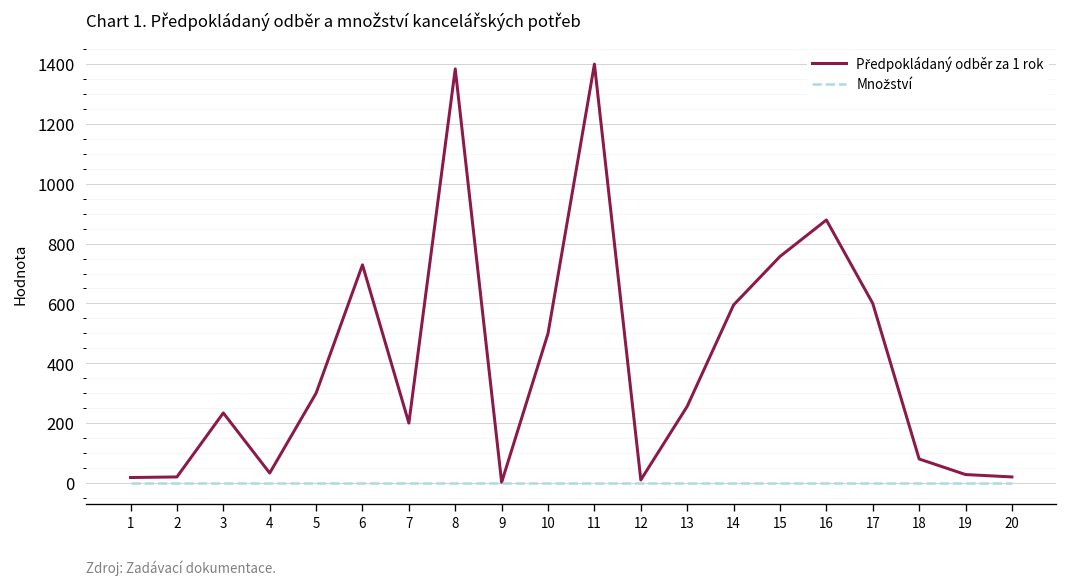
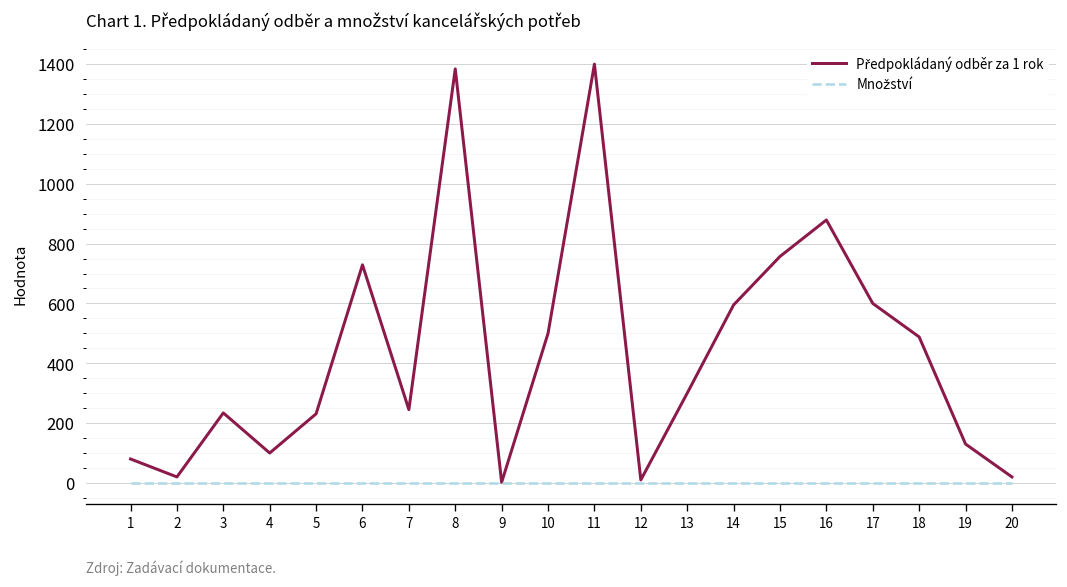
Předpokládaný odběr za 1 rok, 1: 20 -> 80
Předpokládaný odběr za 1 rok, 4: 30 -> 100
Předpokládaný odběr za 1 rok, 5: 300 -> 230
Předpokládaný odběr za 1 rok, 7: 200 -> 250
Předpokládaný odběr za 1 rok, 13: 260 -> 300
Předpokládaný odběr za 1 rok, 18: 80 -> 490
Předpokládaný odběr za 1 rok, 19: 30 -> 130
